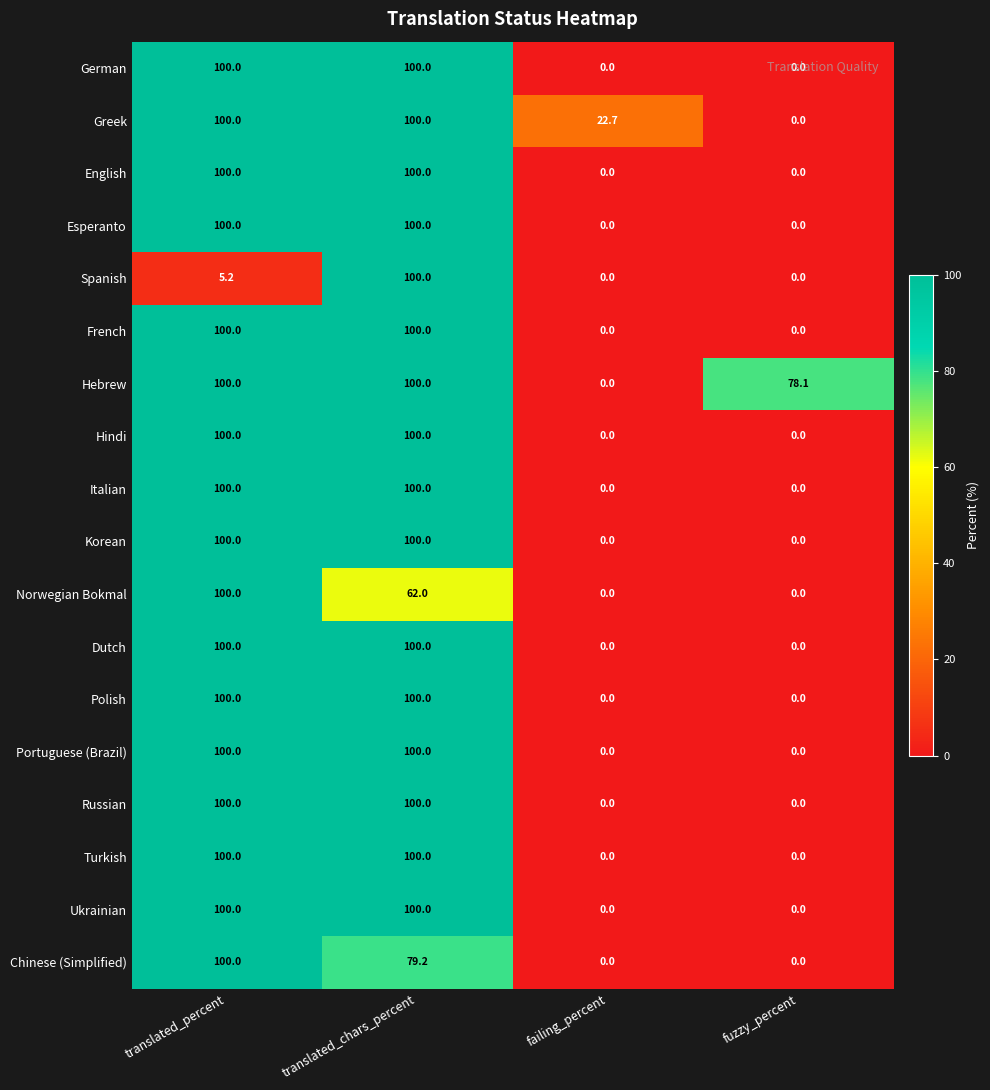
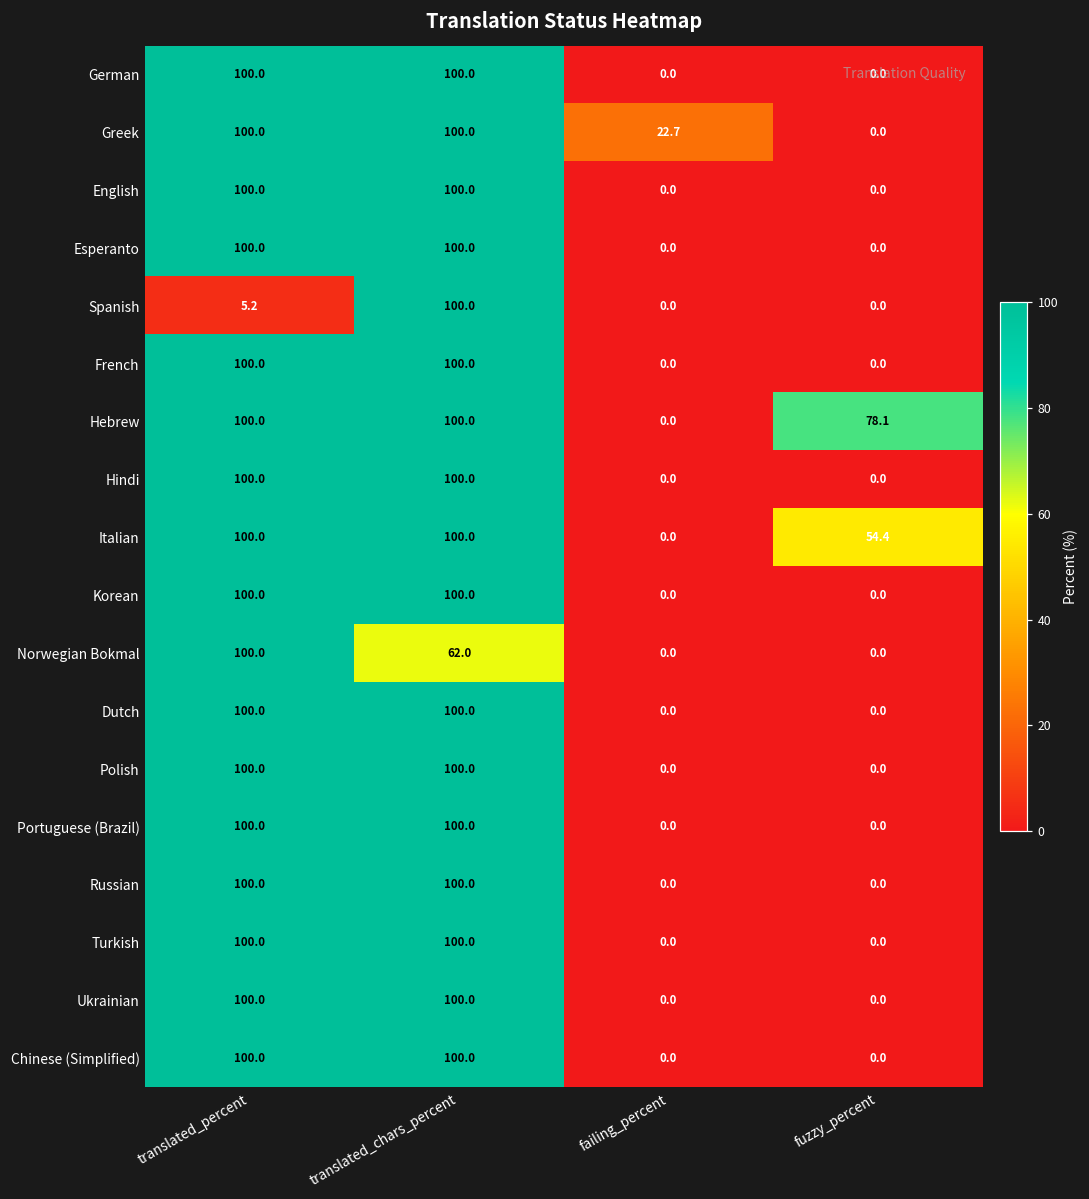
Italian, fuzzy_percent: 0.0 -> 54.4
Chinese (Simplified), translated_chars_percent: 79.2 -> 100.0
